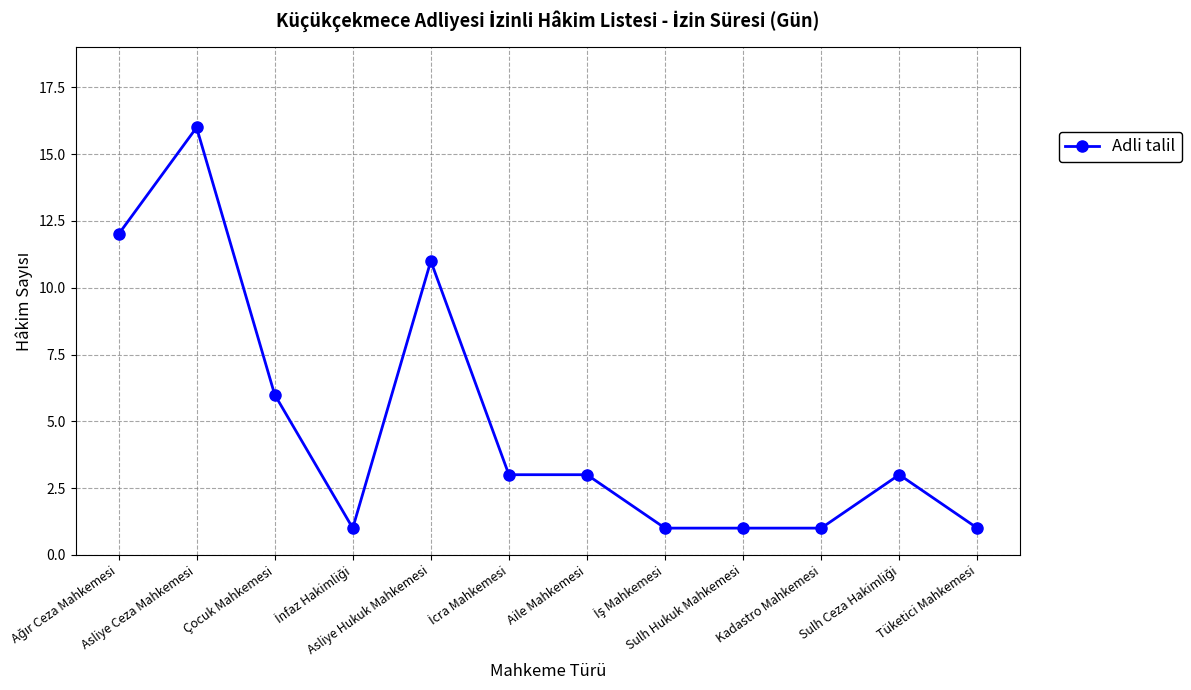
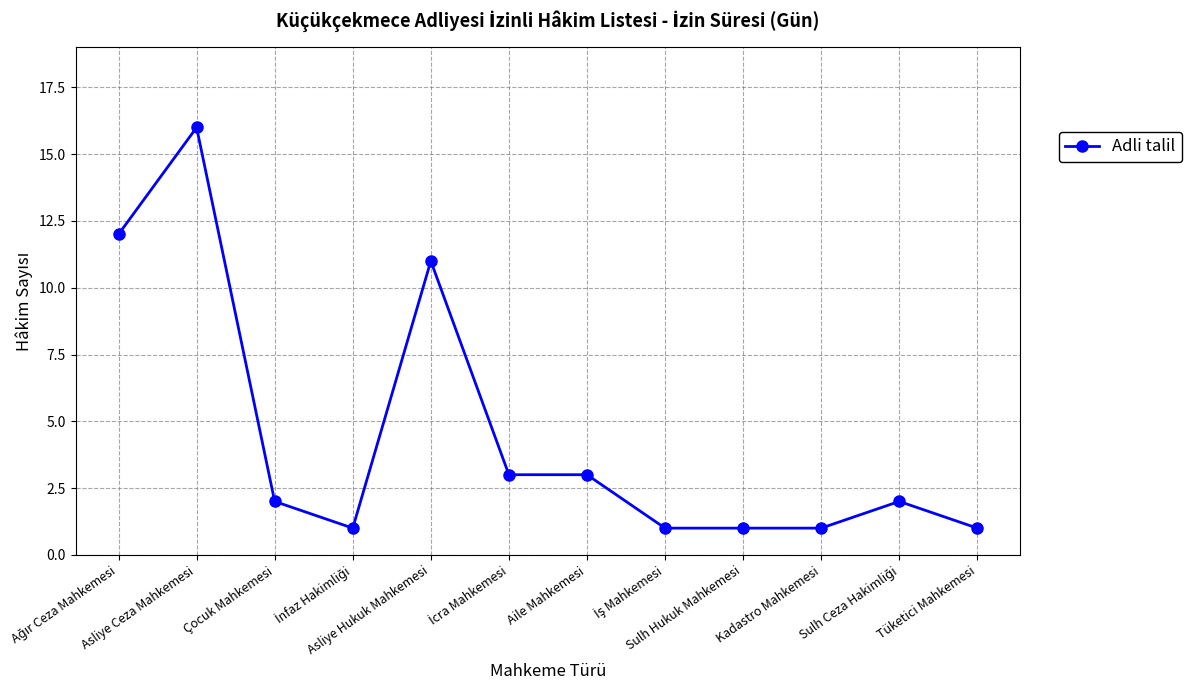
Çocuk Mahkemesi: 6 -> 2
Sulh Ceza Hakimliği: 3 -> 2
